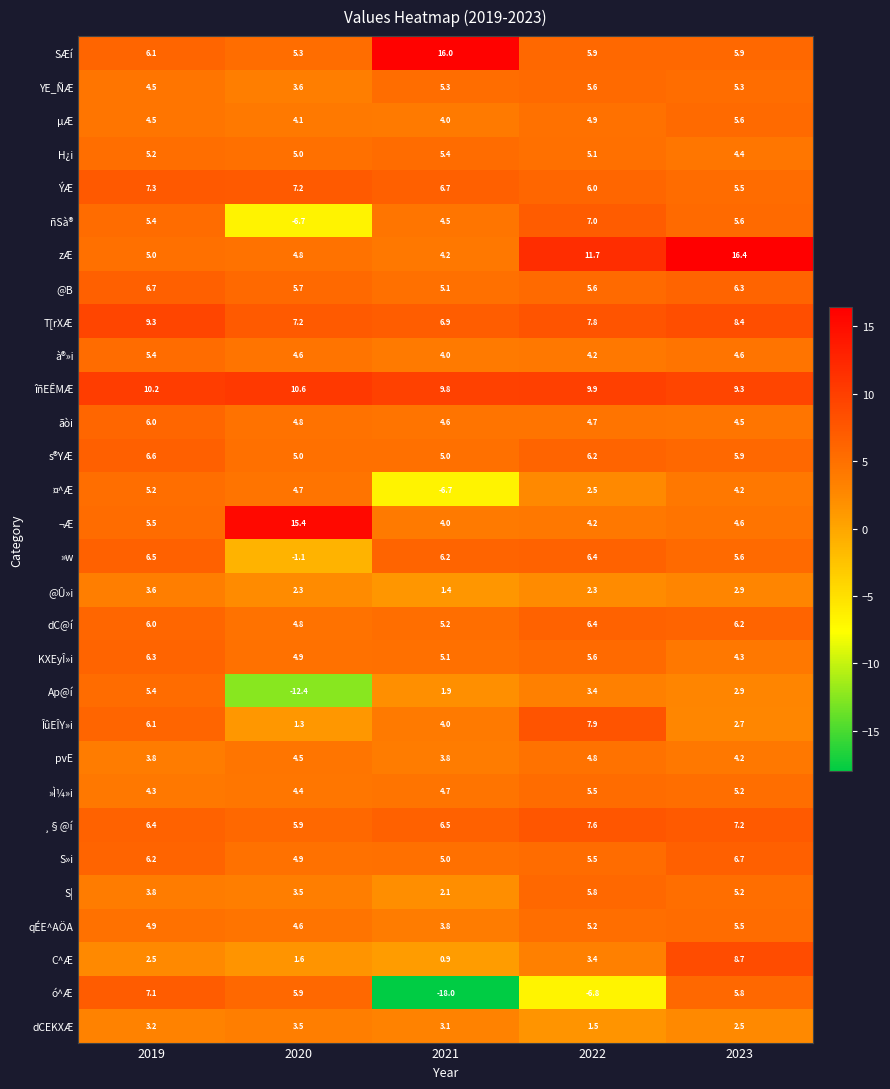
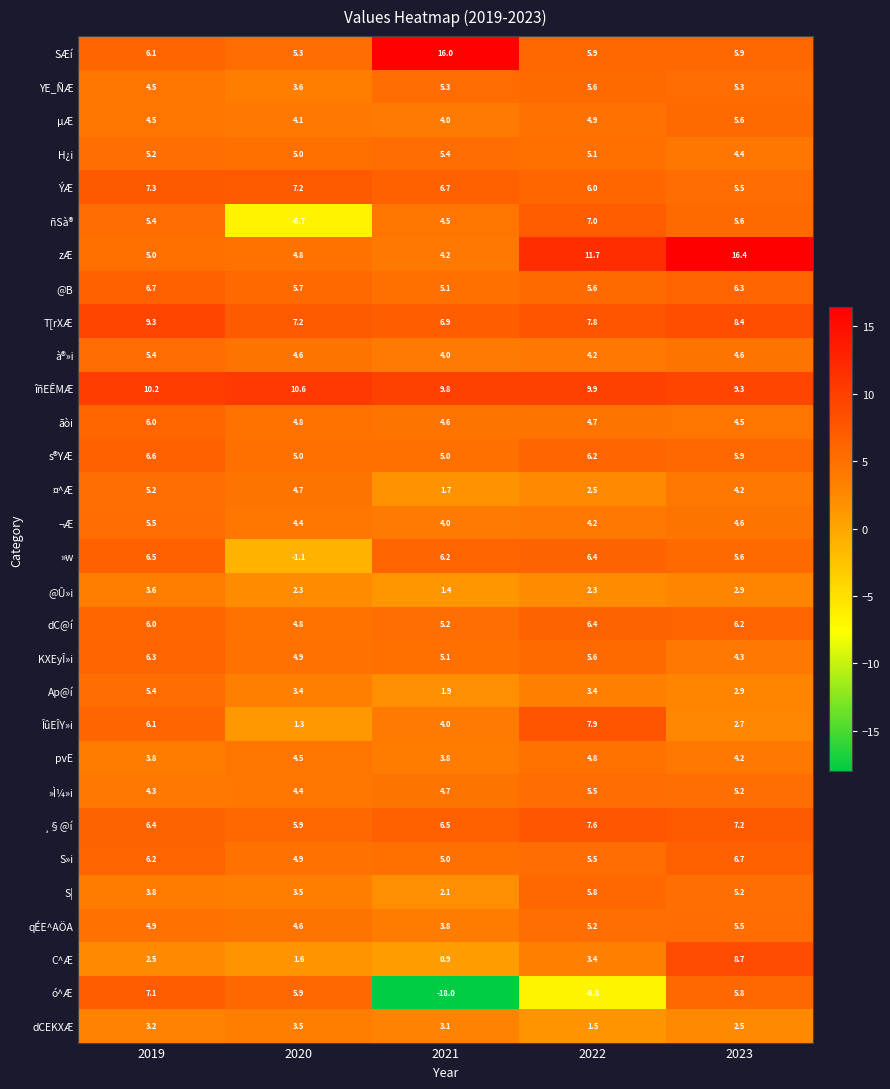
¤^Æ, 2021: -6.7 -> 1.7
¬Æ, 2020: 15.4 -> 4.4
Ap@í, 2020: -12.4 -> 3.4
